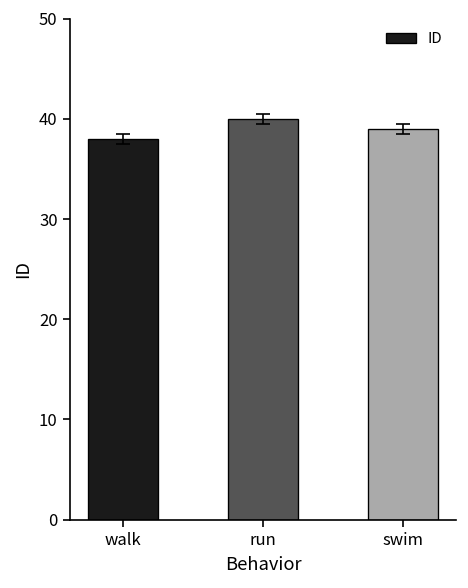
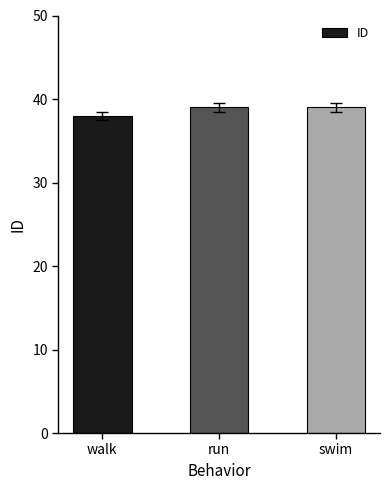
ID, run: 40 -> 39
